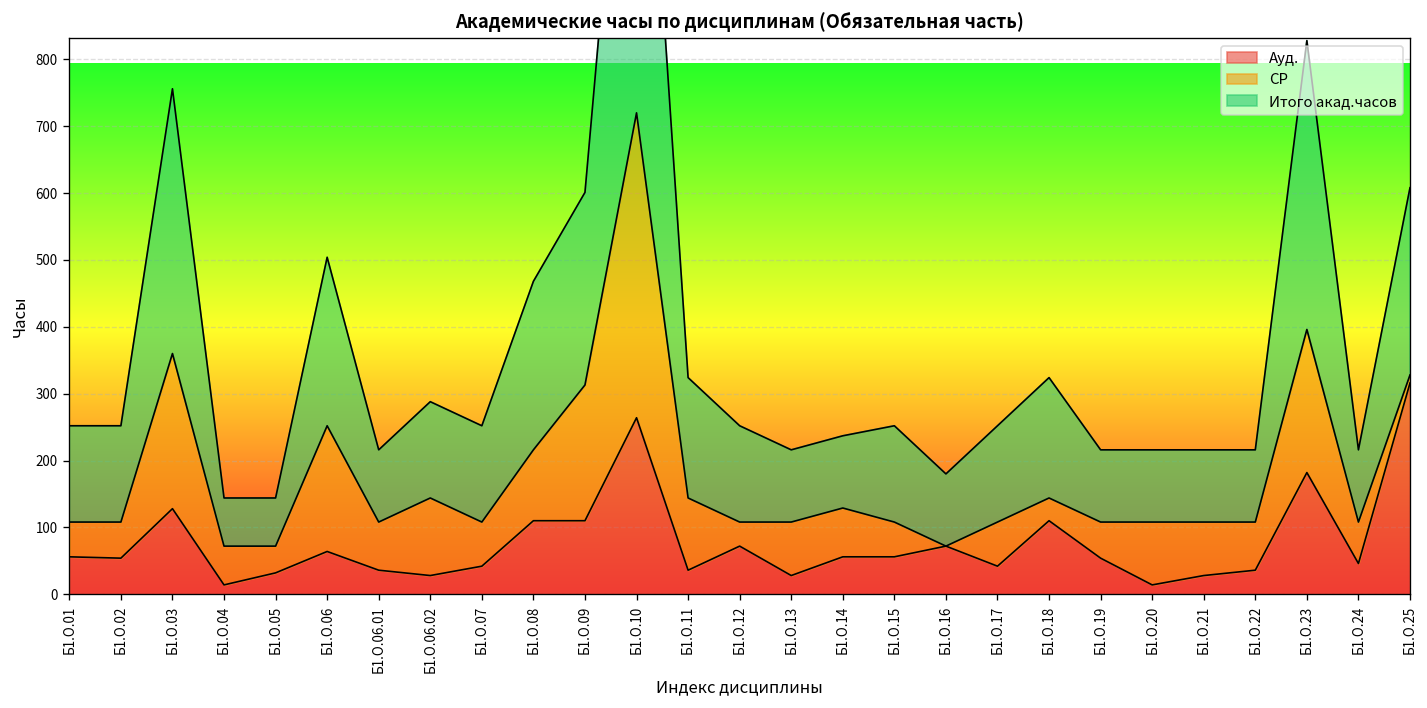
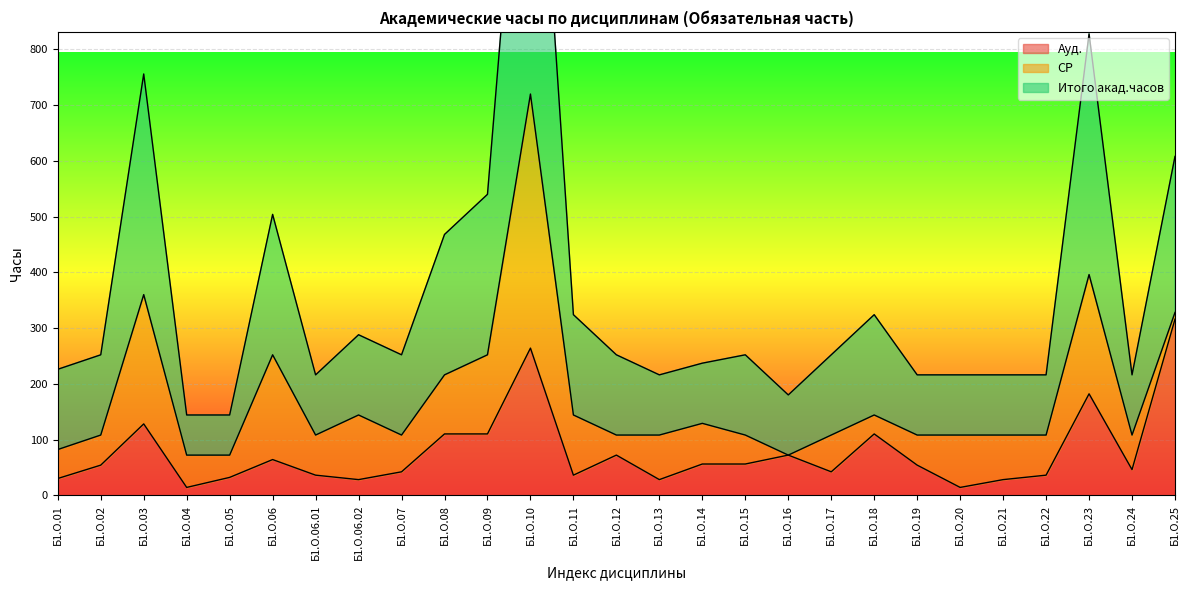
Ауд., Б1.О.01: 60 -> 30
СР, Б1.О.09: 200 -> 140
